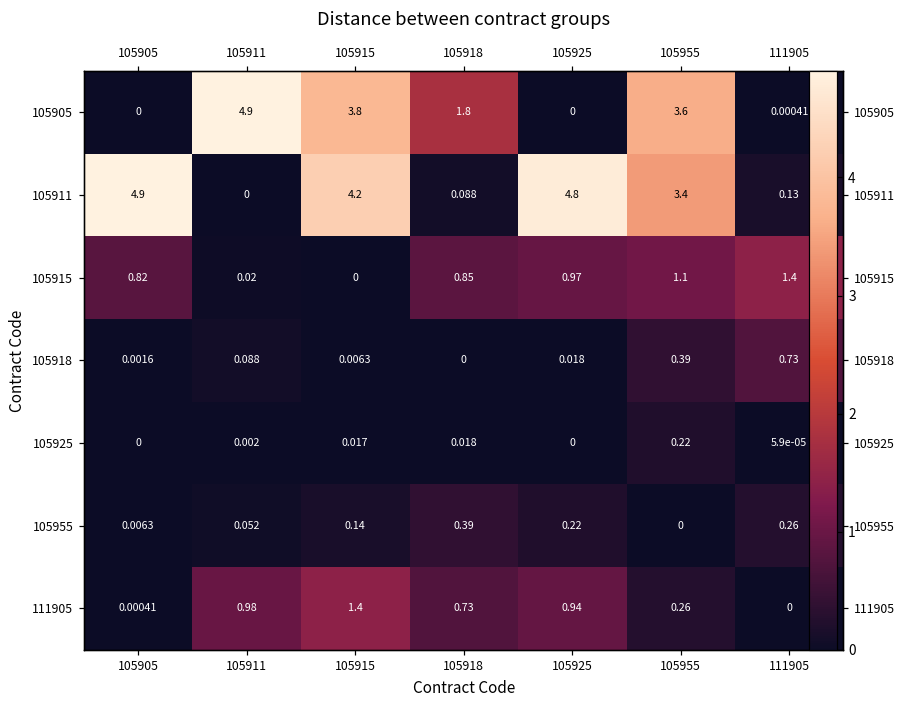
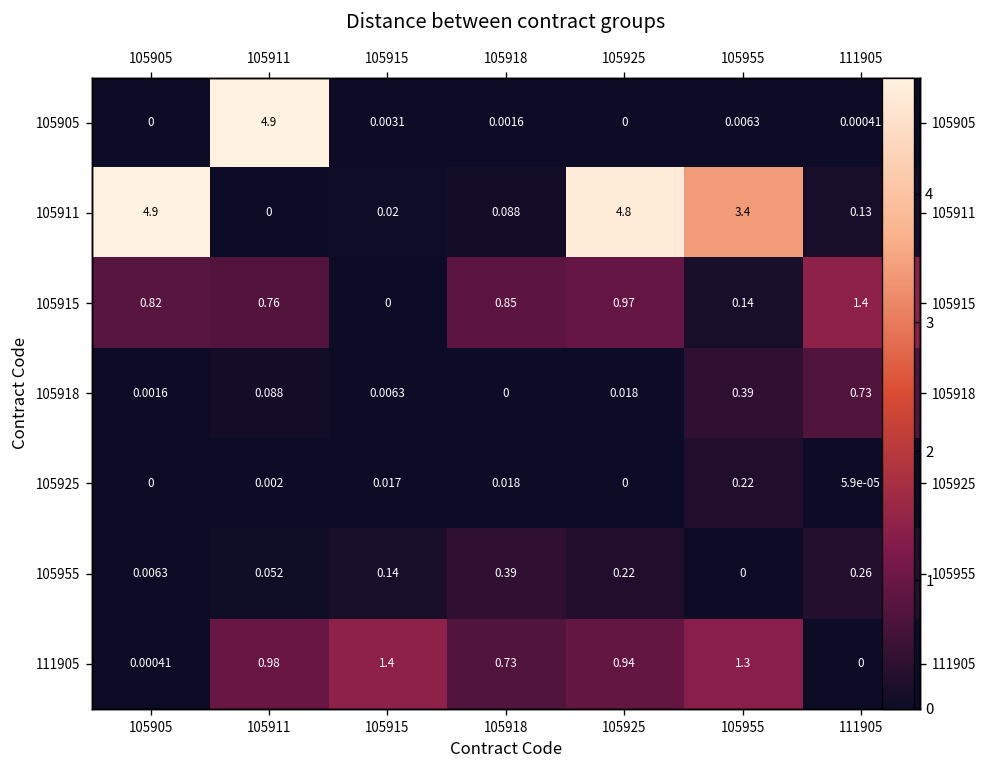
105905, 105915: 3.8 -> 0.0031
105905, 105918: 1.8 -> 0.0016
105905, 105955: 3.6 -> 0.0063
105911, 105915: 4.2 -> 0.02
105915, 105911: 0.02 -> 0.76
105915, 105955: 1.1 -> 0.14
111905, 105955: 0.26 -> 1.3
